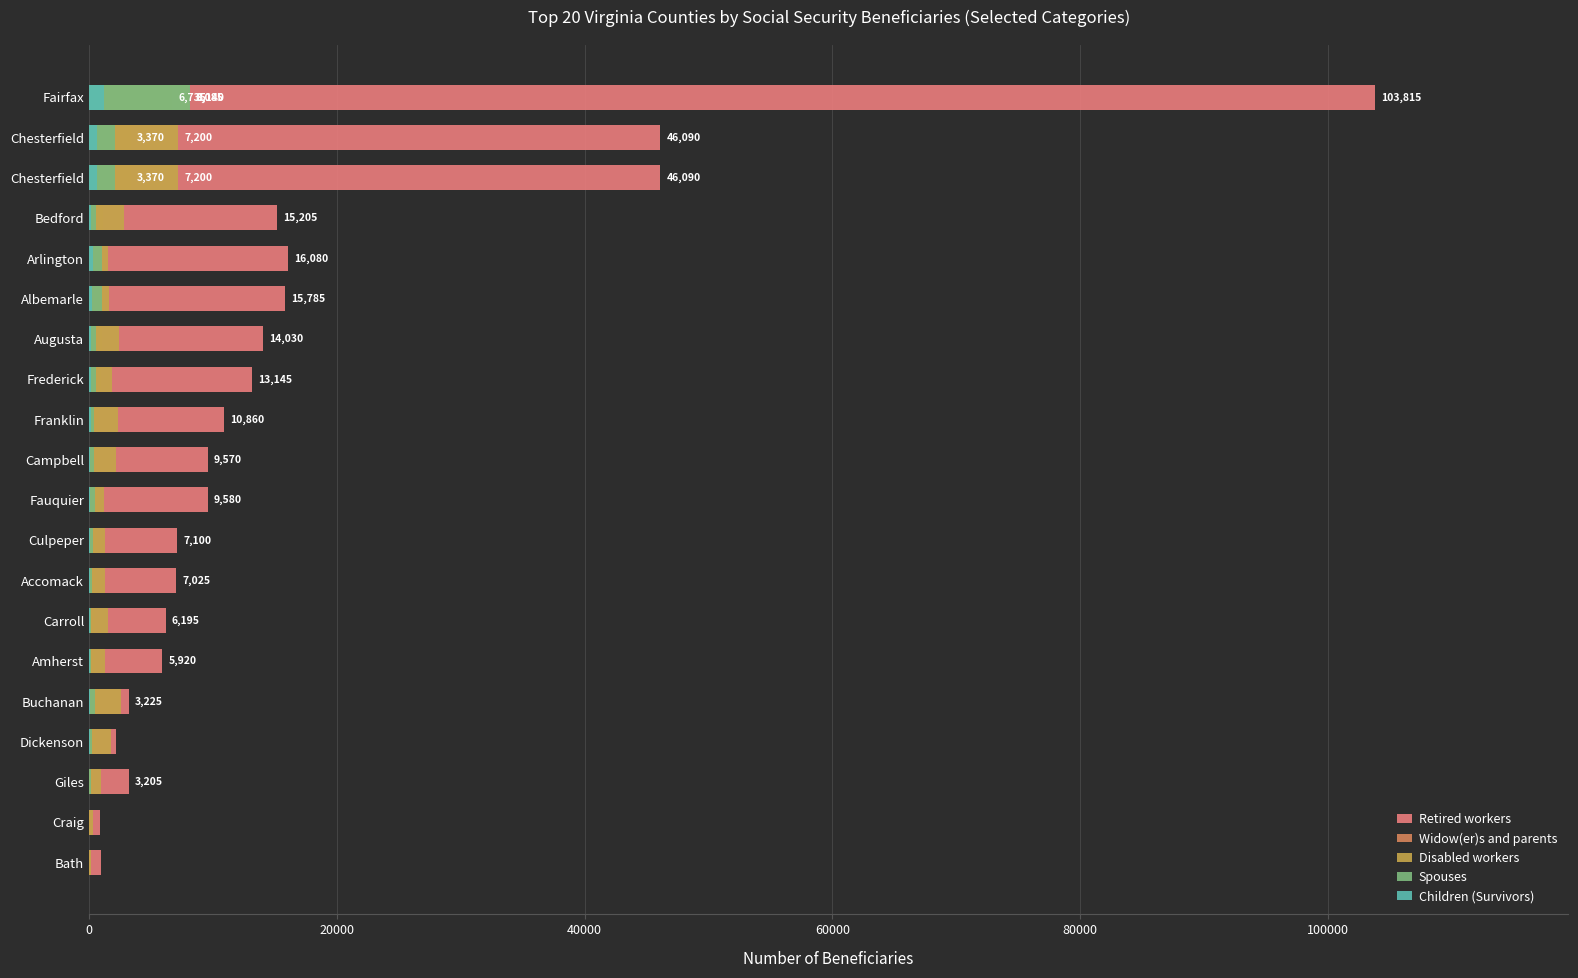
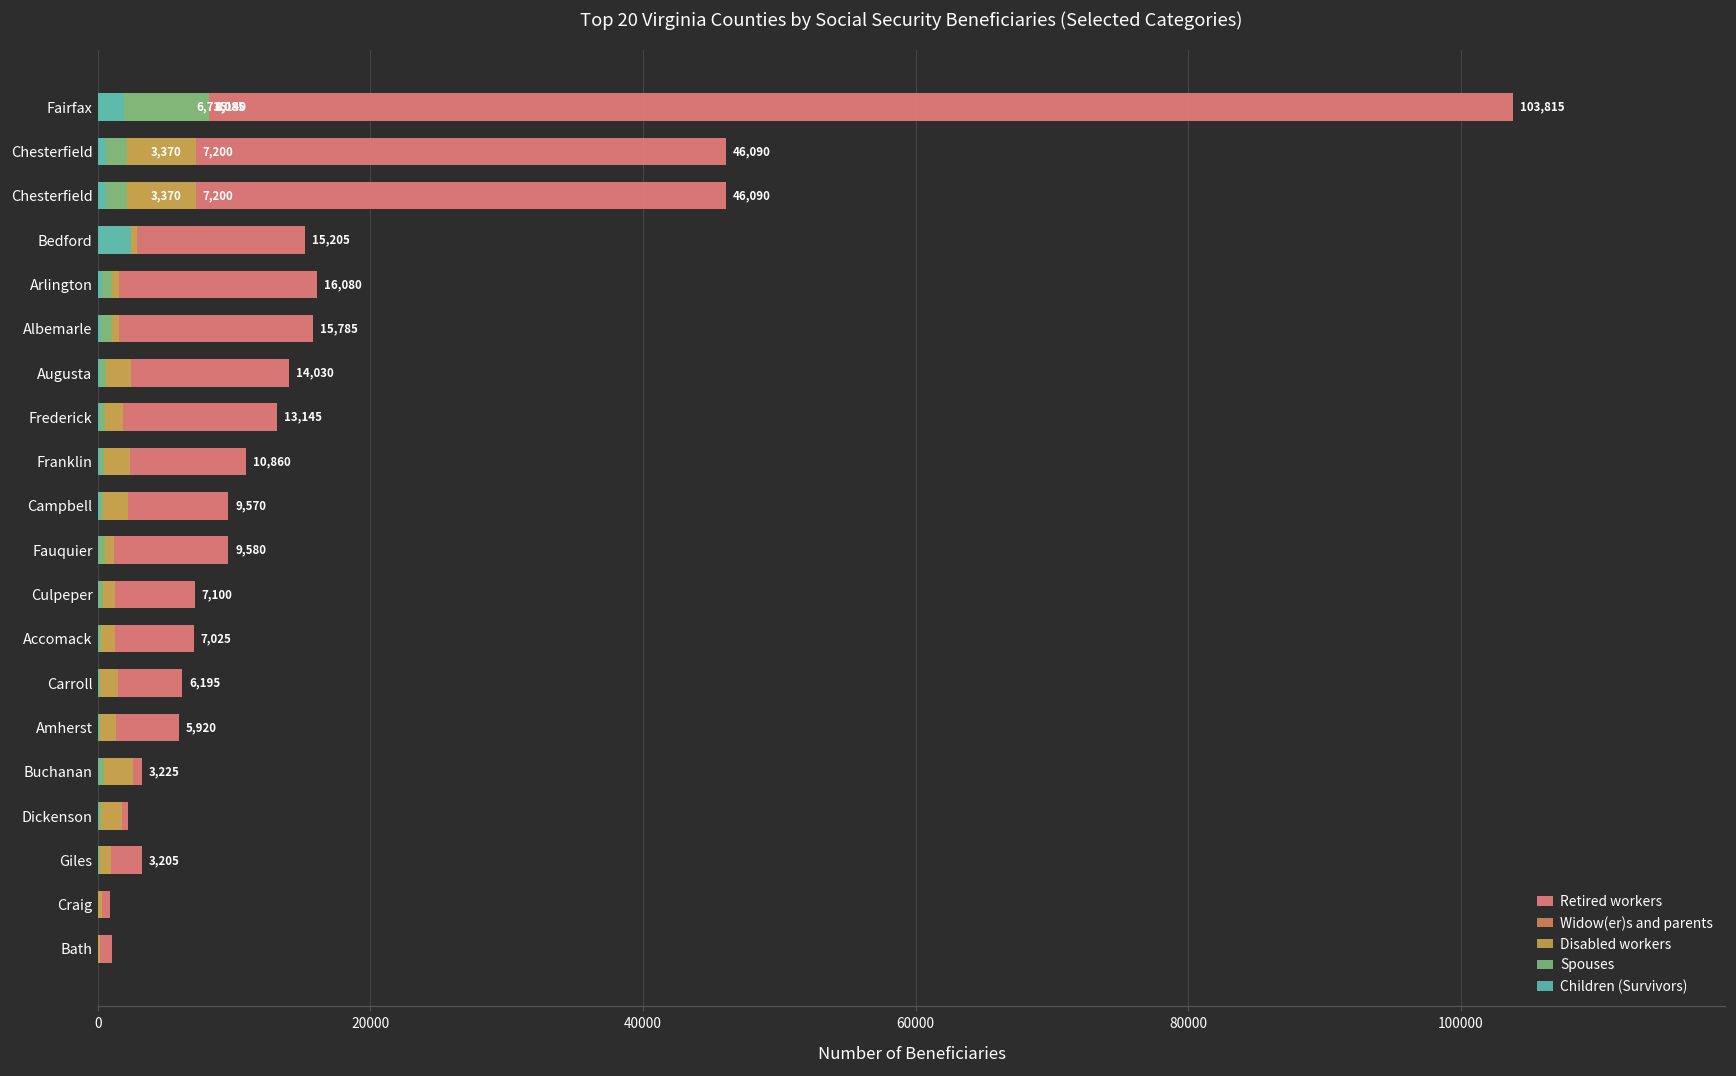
Children (Survivors), Fairfax: 1200 -> 1900
Spouses, Bedford: 600 -> 1600
Children (Survivors), Bedford: 200 -> 2500
